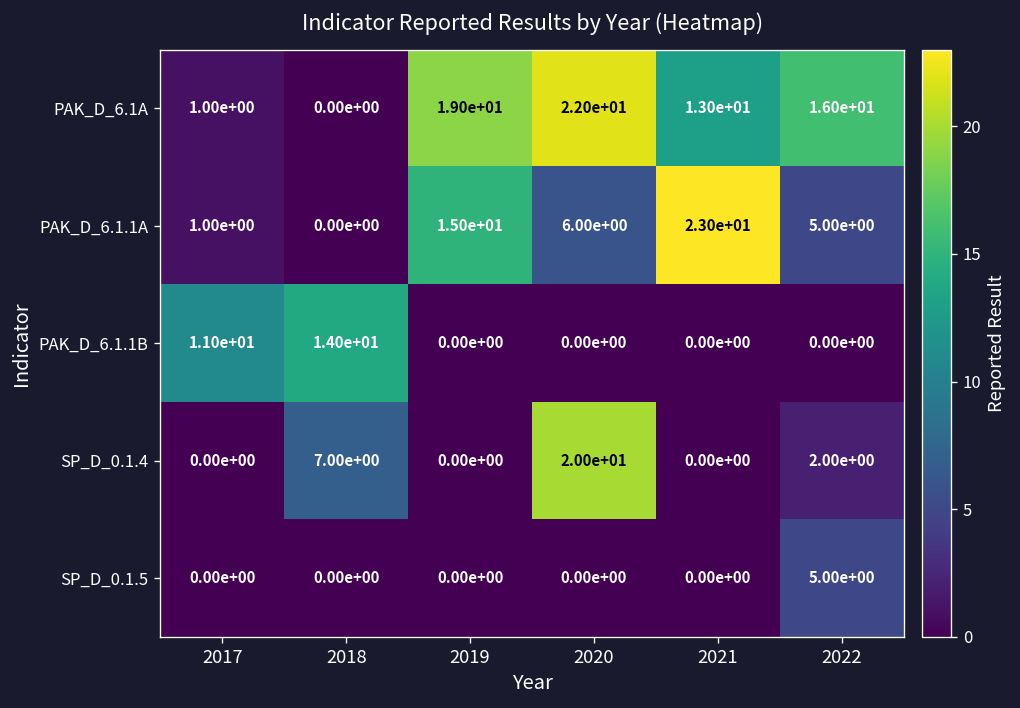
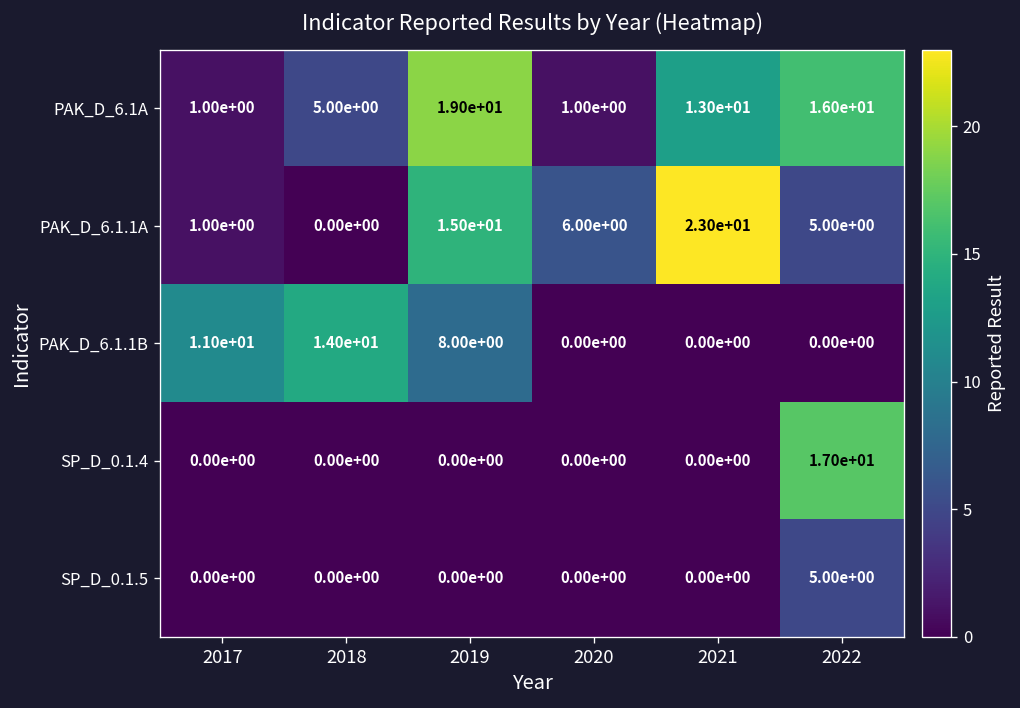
PAK_D_6.1A, 2018: 0.00e+00 -> 5.00e+00
PAK_D_6.1A, 2020: 2.20e+01 -> 1.00e+00
PAK_D_6.1.1B, 2019: 0.00e+00 -> 8.00e+00
SP_D_0.1.4, 2018: 7.00e+00 -> 0.00e+00
SP_D_0.1.4, 2020: 2.00e+01 -> 0.00e+00
SP_D_0.1.4, 2022: 2.00e+00 -> 1.70e+01
